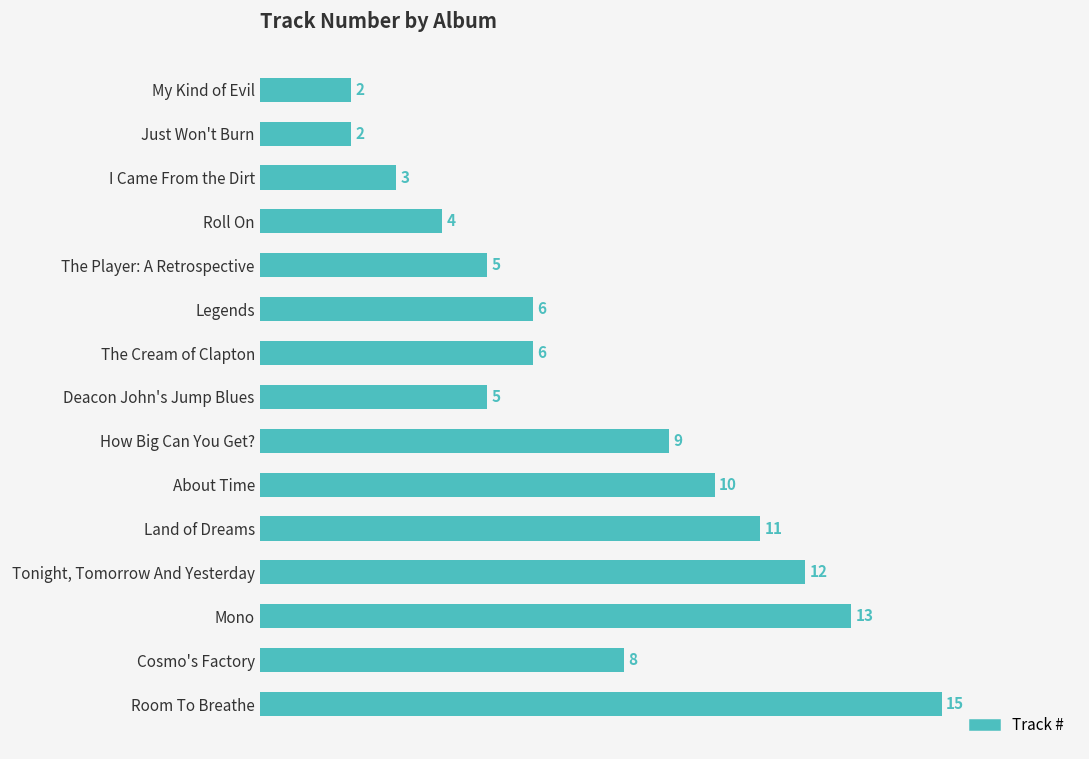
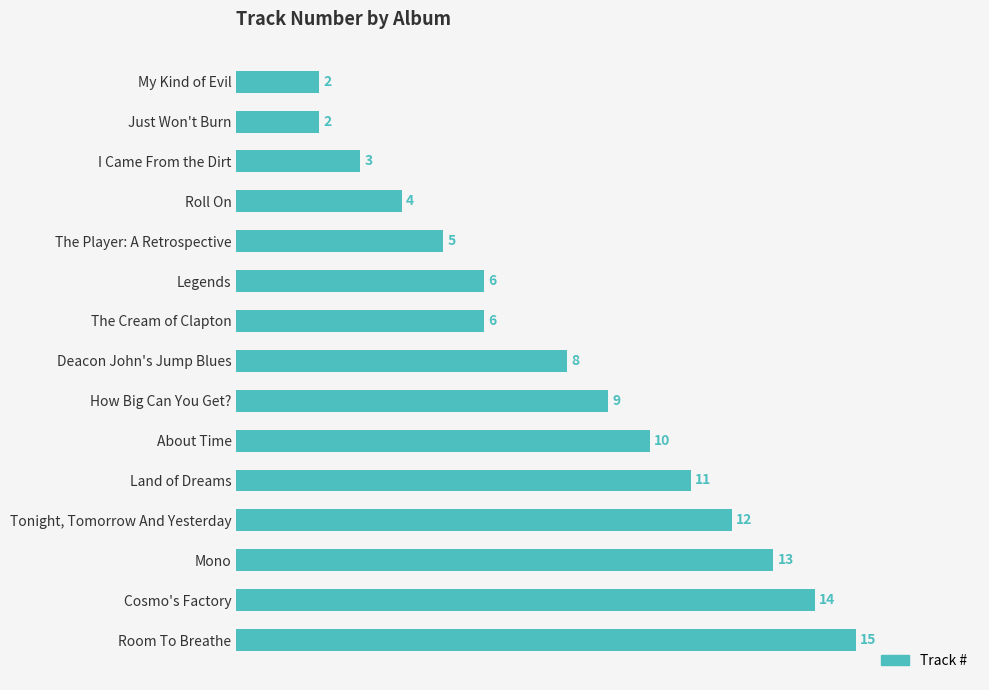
Deacon John's Jump Blues: 5 -> 8
Cosmo's Factory: 8 -> 14
